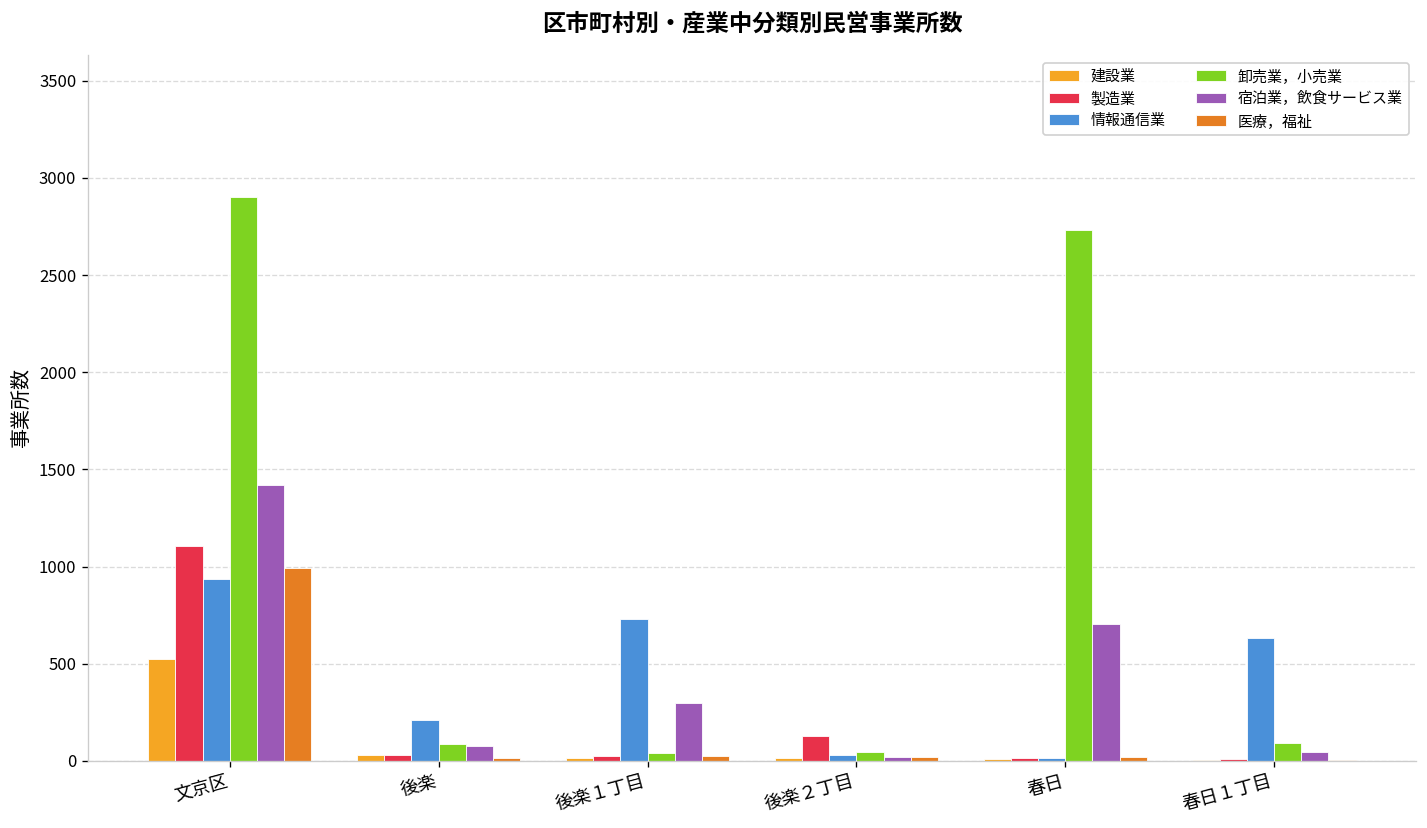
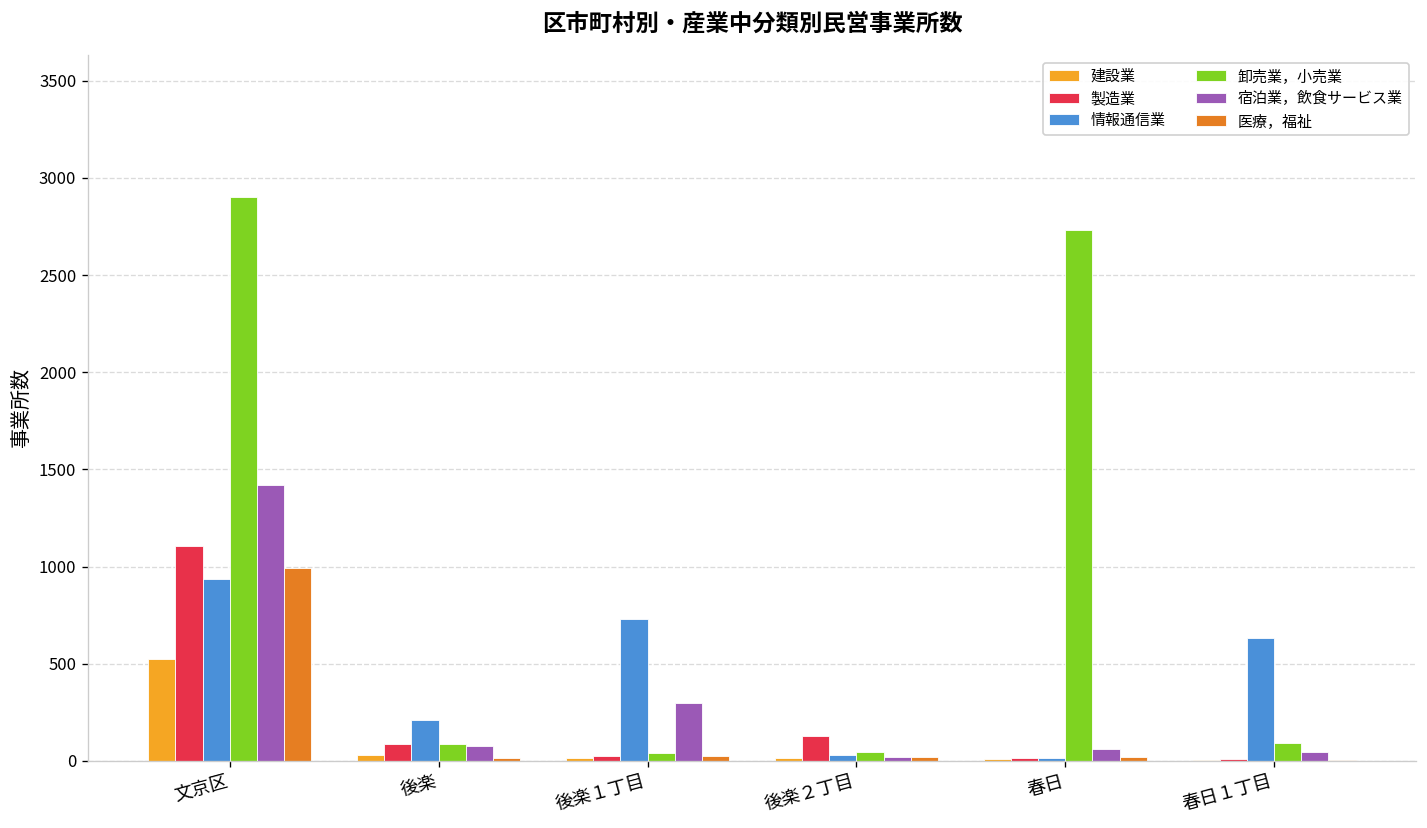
製造業, 後楽: 30 -> 90
宿泊業，飲食サービス業, 春日: 700 -> 60
